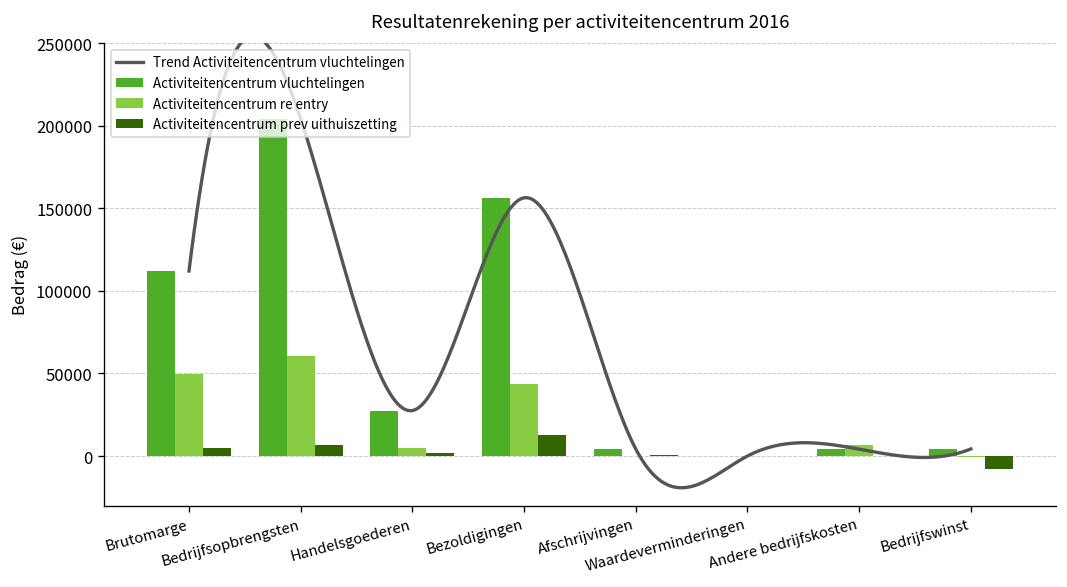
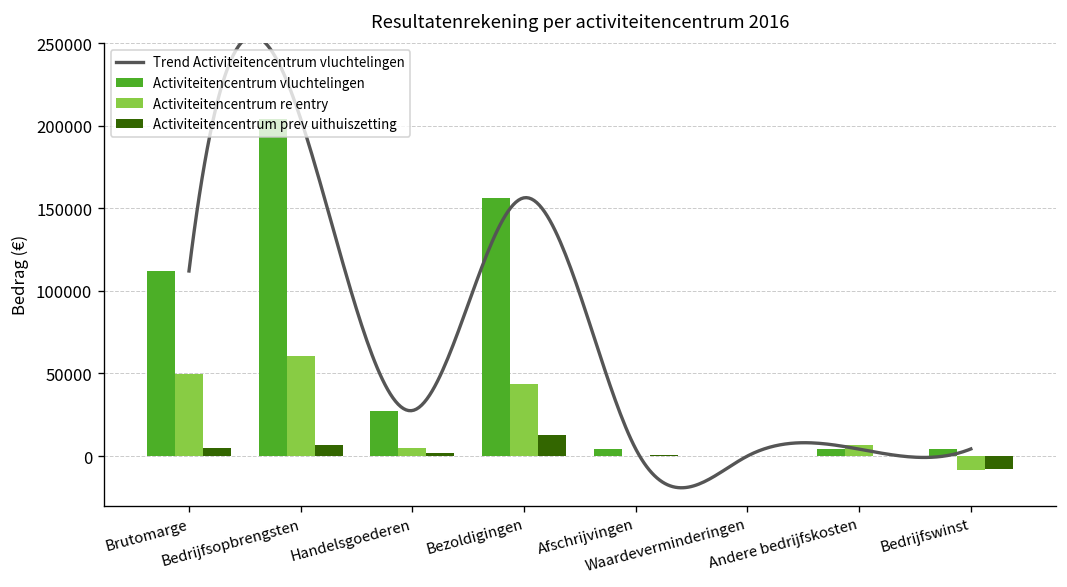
Activiteitencentrum re entry, Bedrijfswinst: -1000 -> -9000
